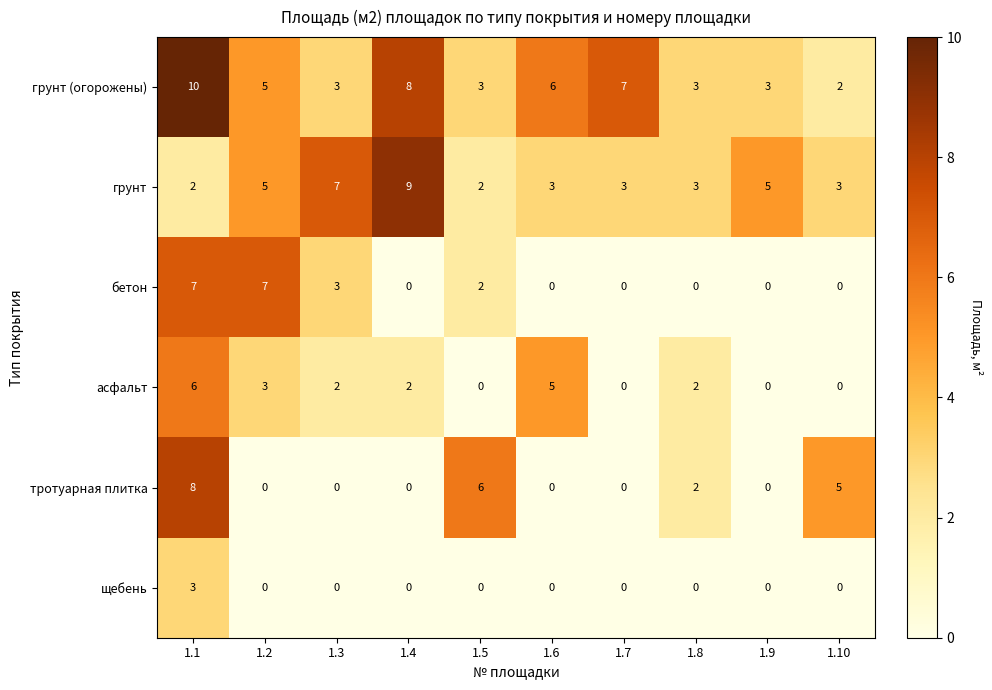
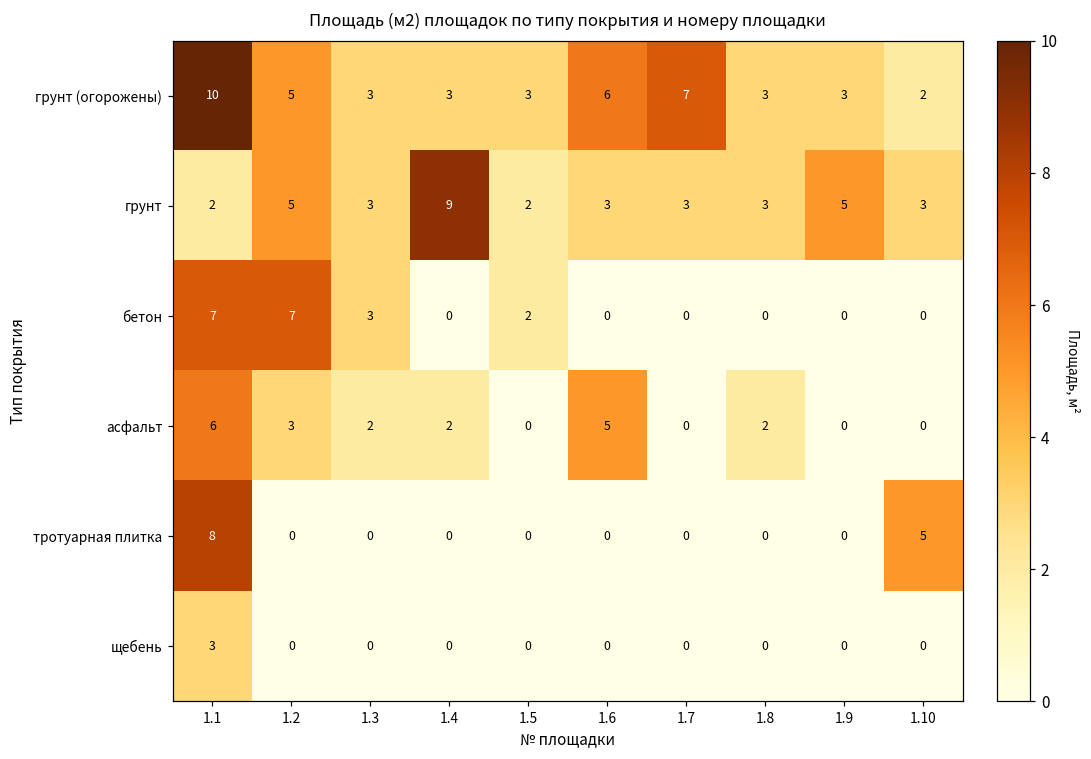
грунт (огорожены), 1.4: 8 -> 3
грунт, 1.3: 7 -> 3
тротуарная плитка, 1.5: 6 -> 0
тротуарная плитка, 1.8: 2 -> 0
